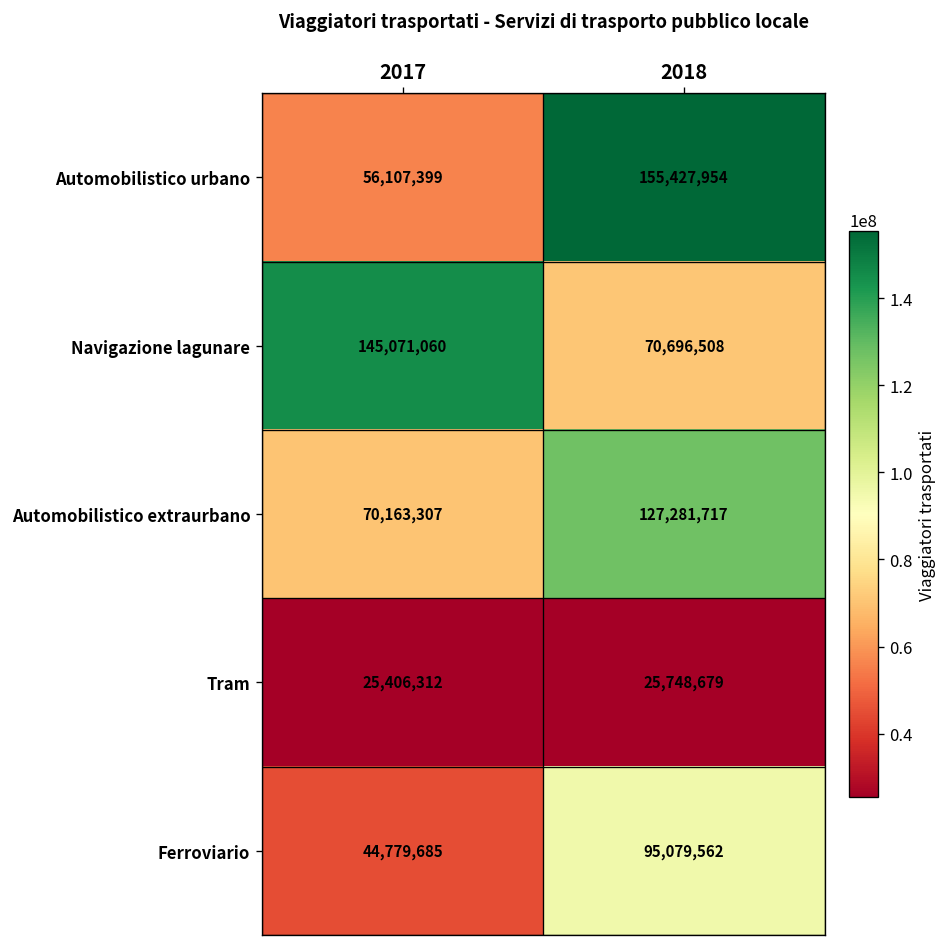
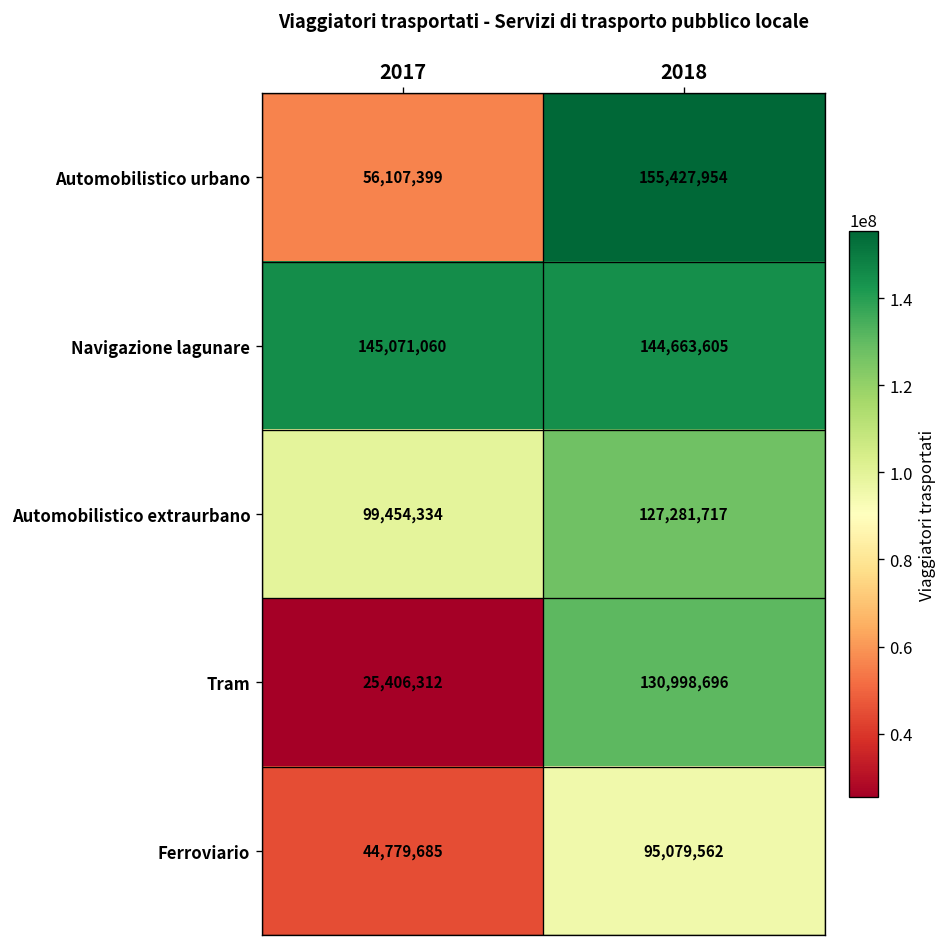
Navigazione lagunare, 2018: 70,696,508 -> 144,663,605
Automobilistico extraurbano, 2017: 70,163,307 -> 99,454,334
Tram, 2018: 25,748,679 -> 130,998,696
